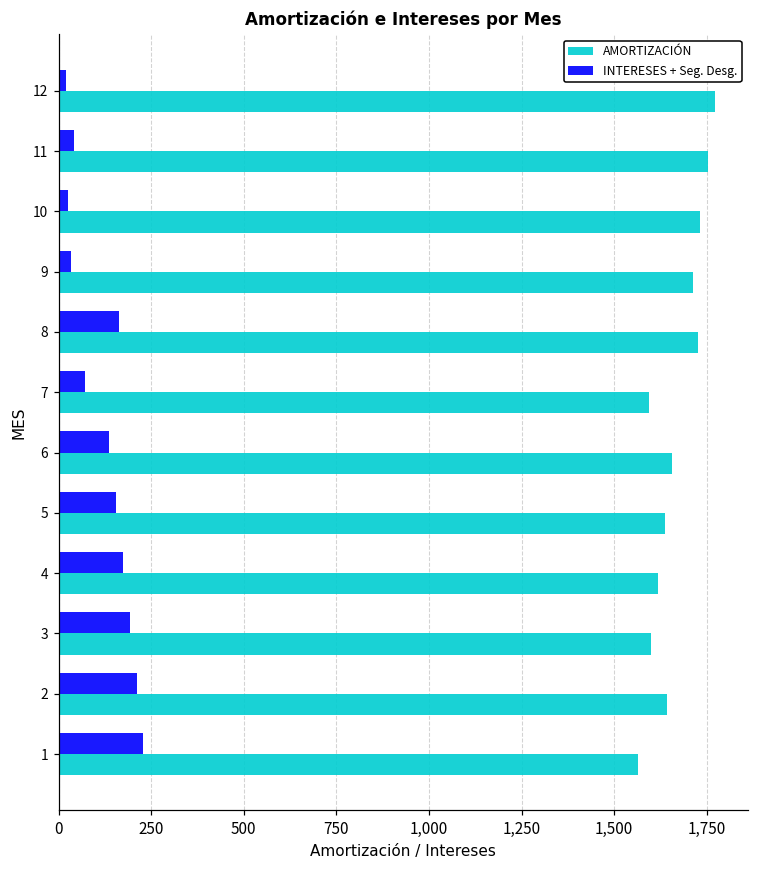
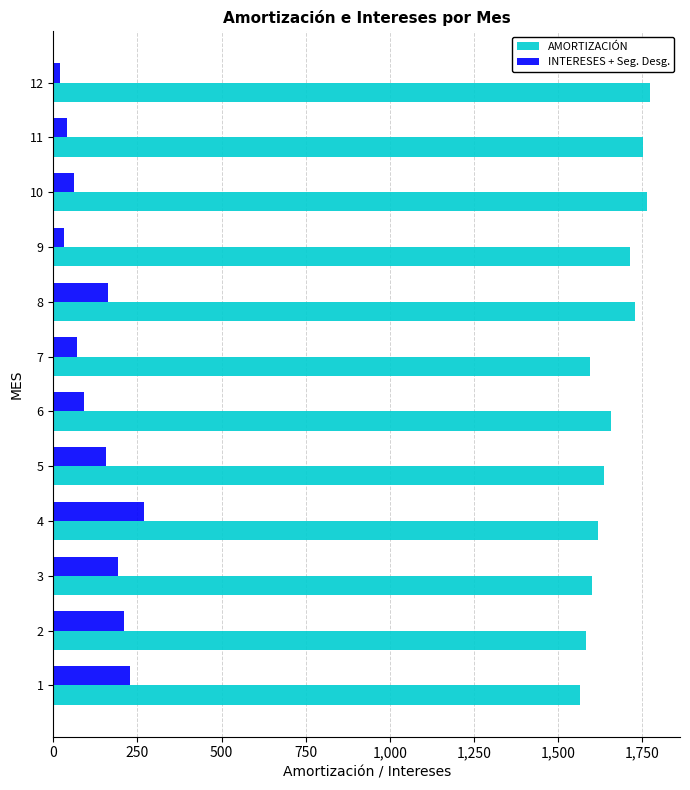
INTERESES + Seg. Desg., 10: 30 -> 60
AMORTIZACIÓN, 10: 1,730 -> 1,760
INTERESES + Seg. Desg., 6: 140 -> 90
INTERESES + Seg. Desg., 4: 170 -> 270
AMORTIZACIÓN, 2: 1,640 -> 1,580
